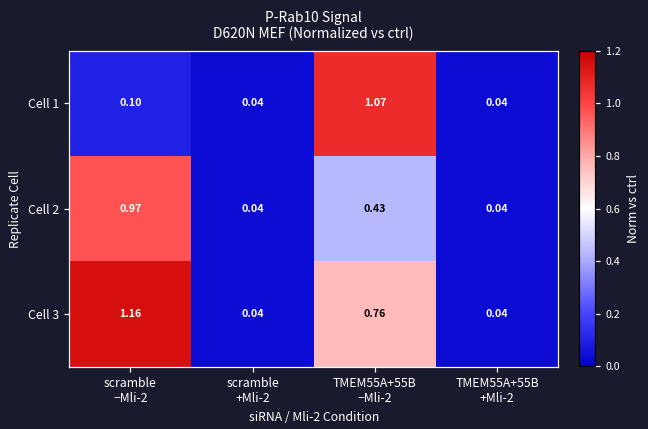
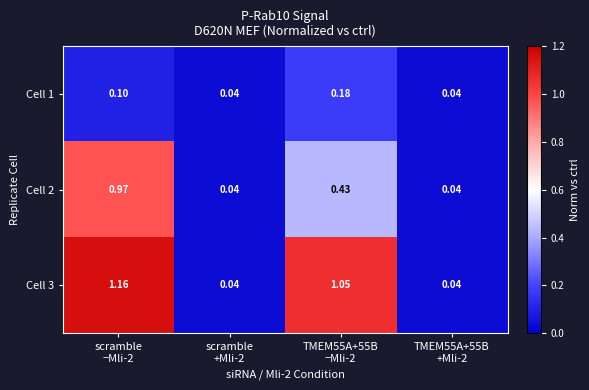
Cell 1, TMEM55A+55B −Mli-2: 1.07 -> 0.18
Cell 3, TMEM55A+55B −Mli-2: 0.76 -> 1.05
